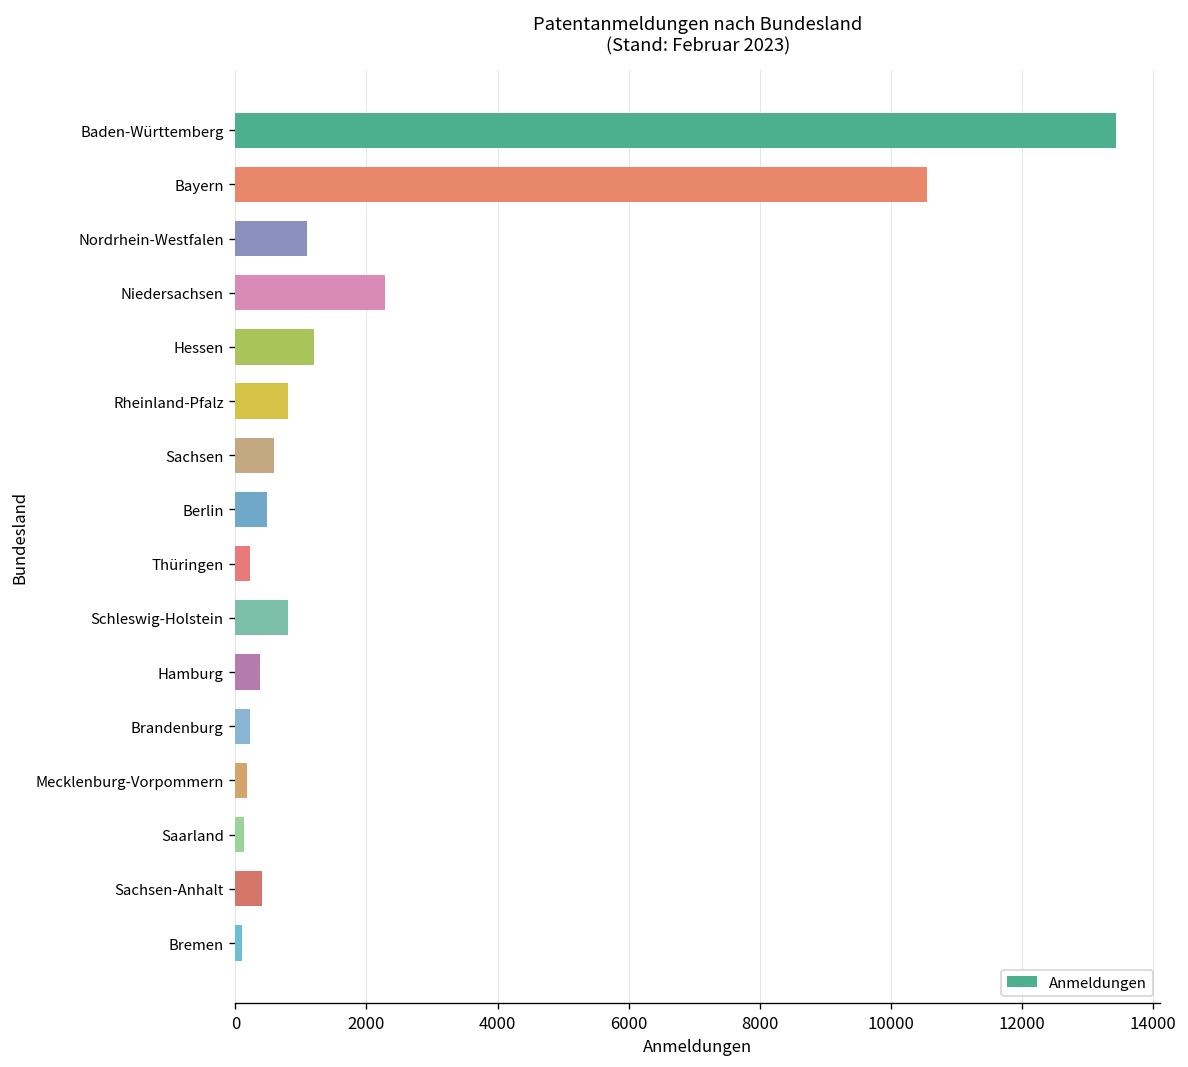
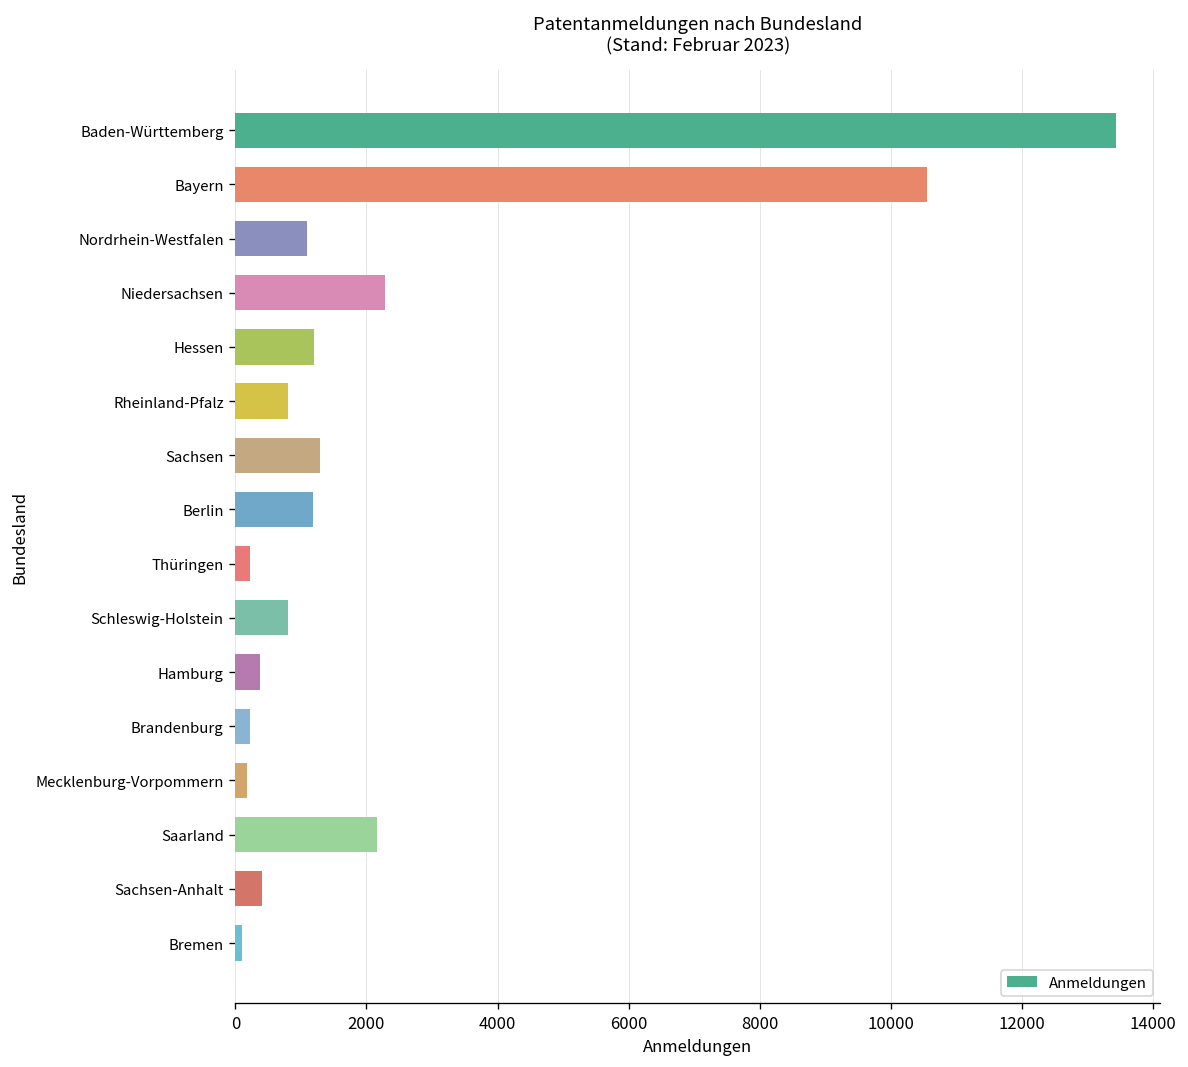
Sachsen: 600 -> 1300
Berlin: 500 -> 1200
Saarland: 100 -> 2200
